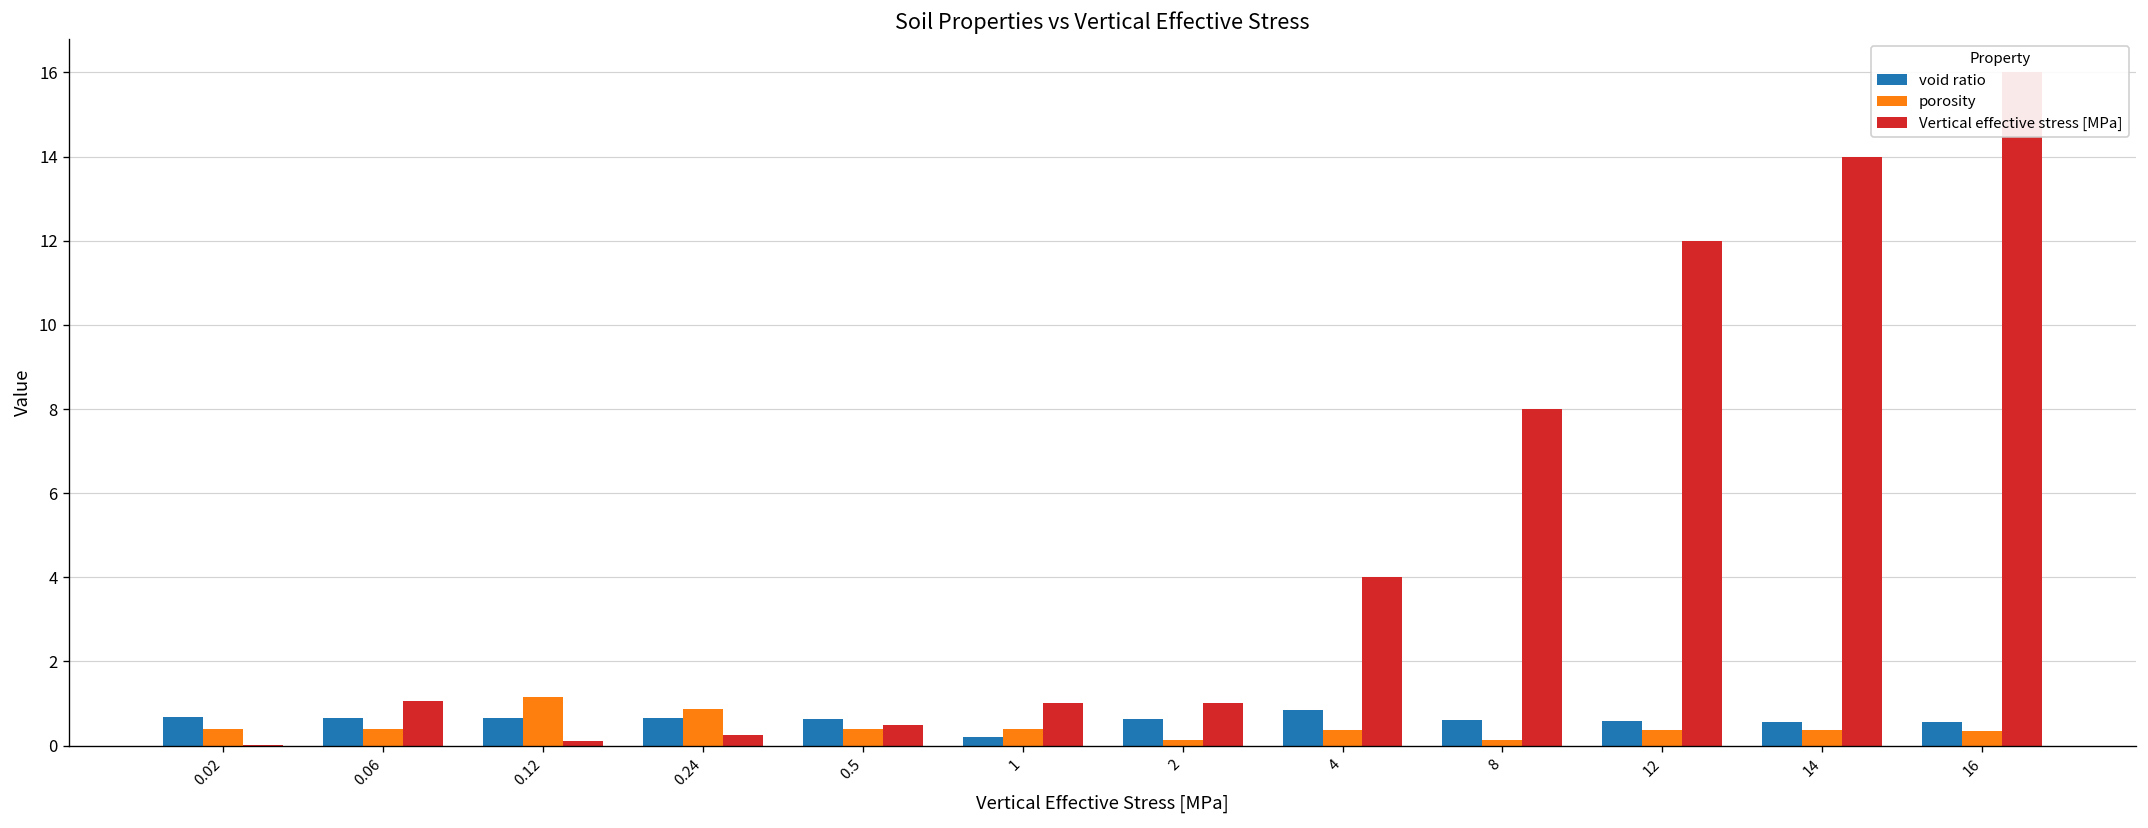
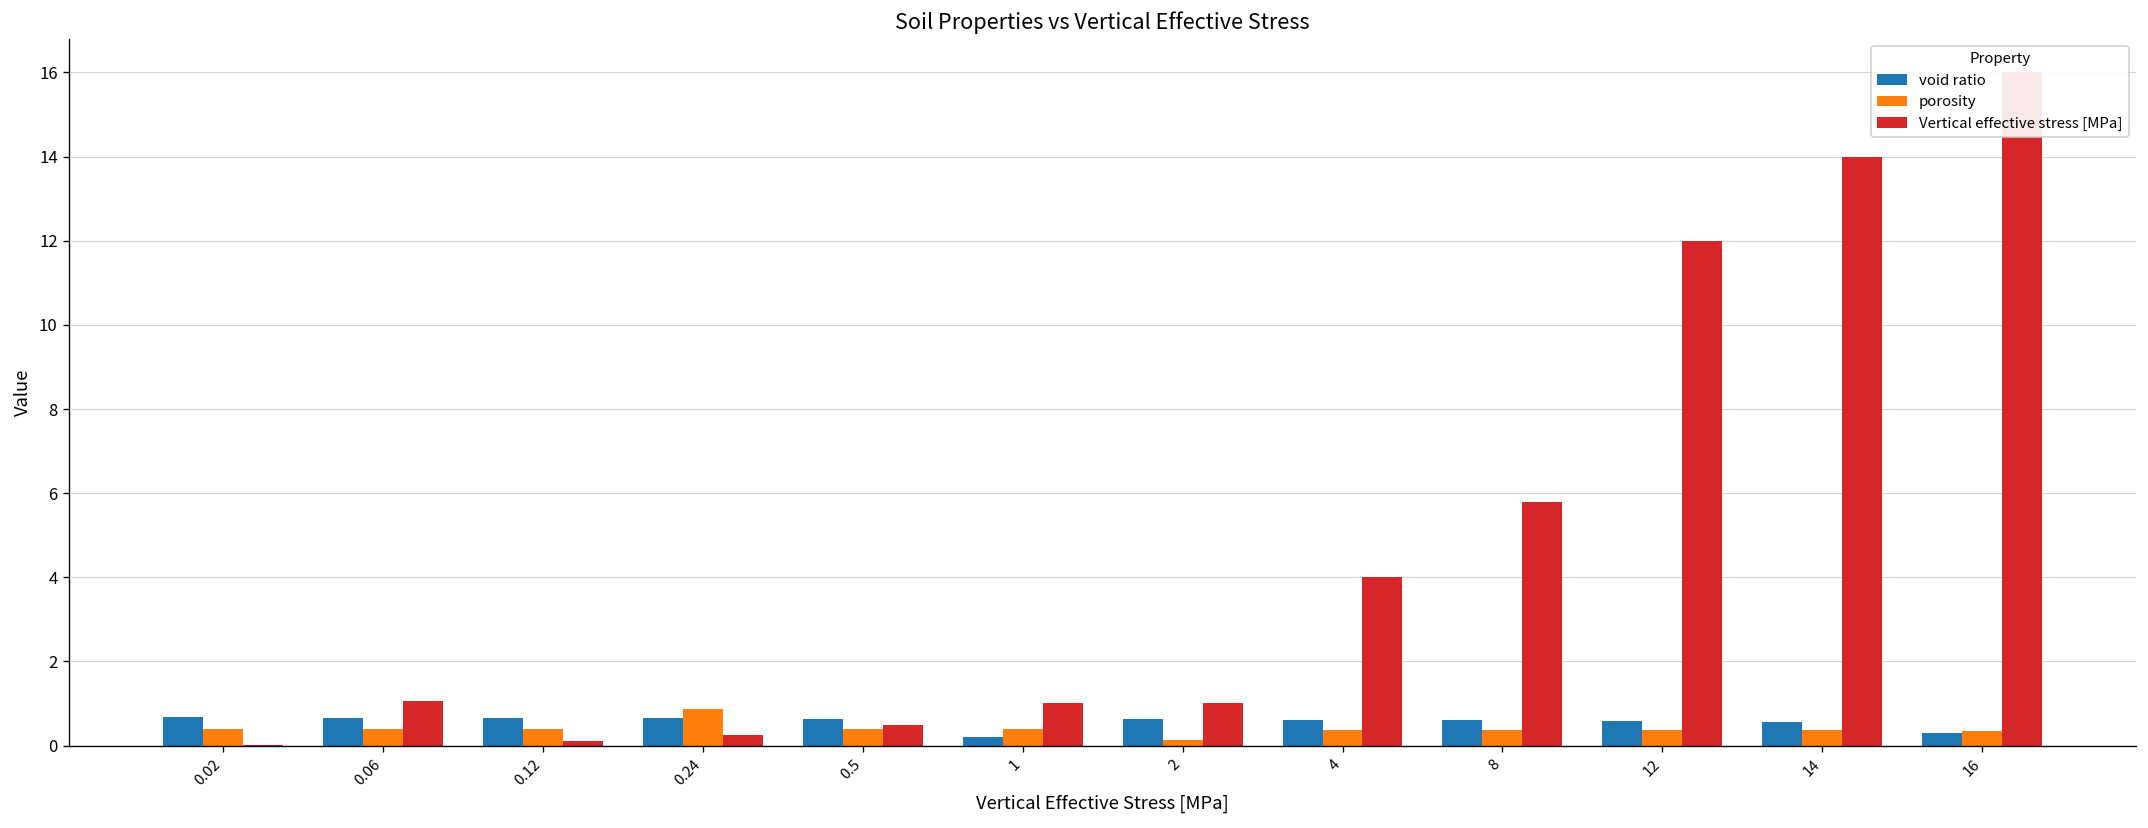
porosity, 0.12: 1.1 -> 0.4
void ratio, 4: 0.9 -> 0.6
porosity, 8: 0.1 -> 0.4
Vertical effective stress [MPa], 8: 8.0 -> 5.8
void ratio, 16: 0.5 -> 0.3
